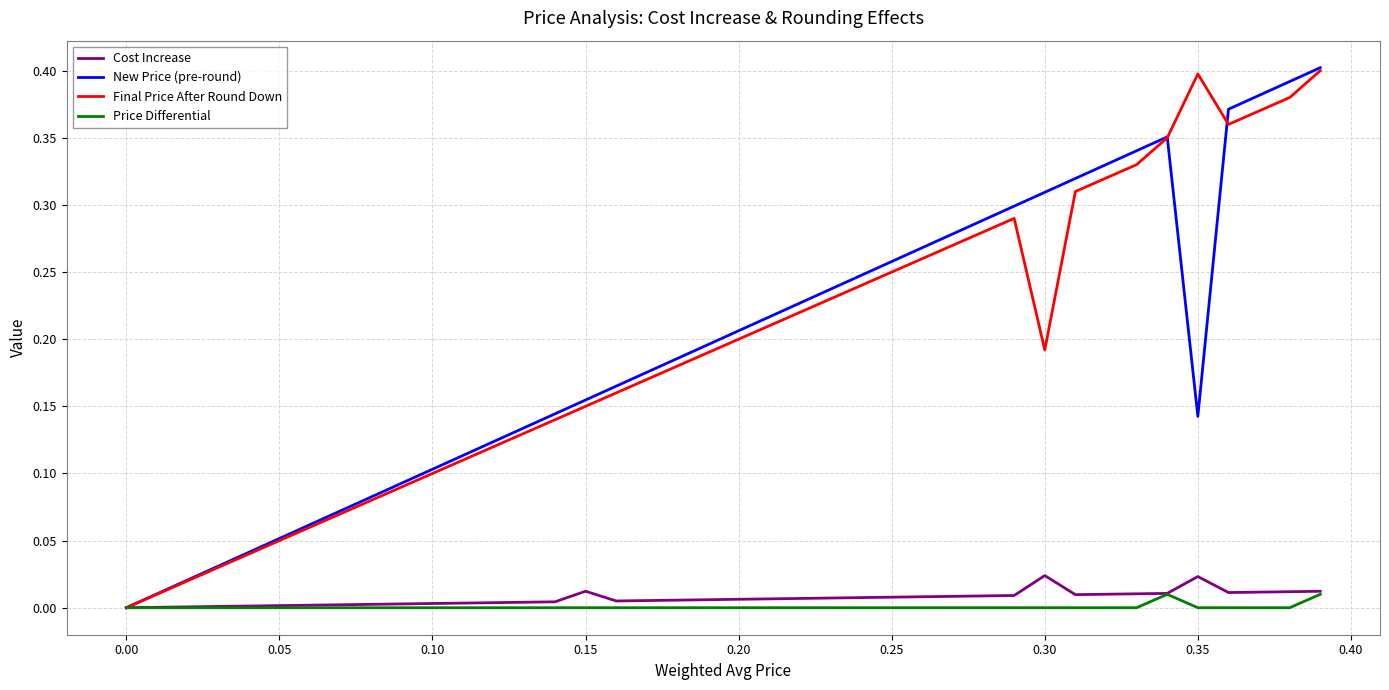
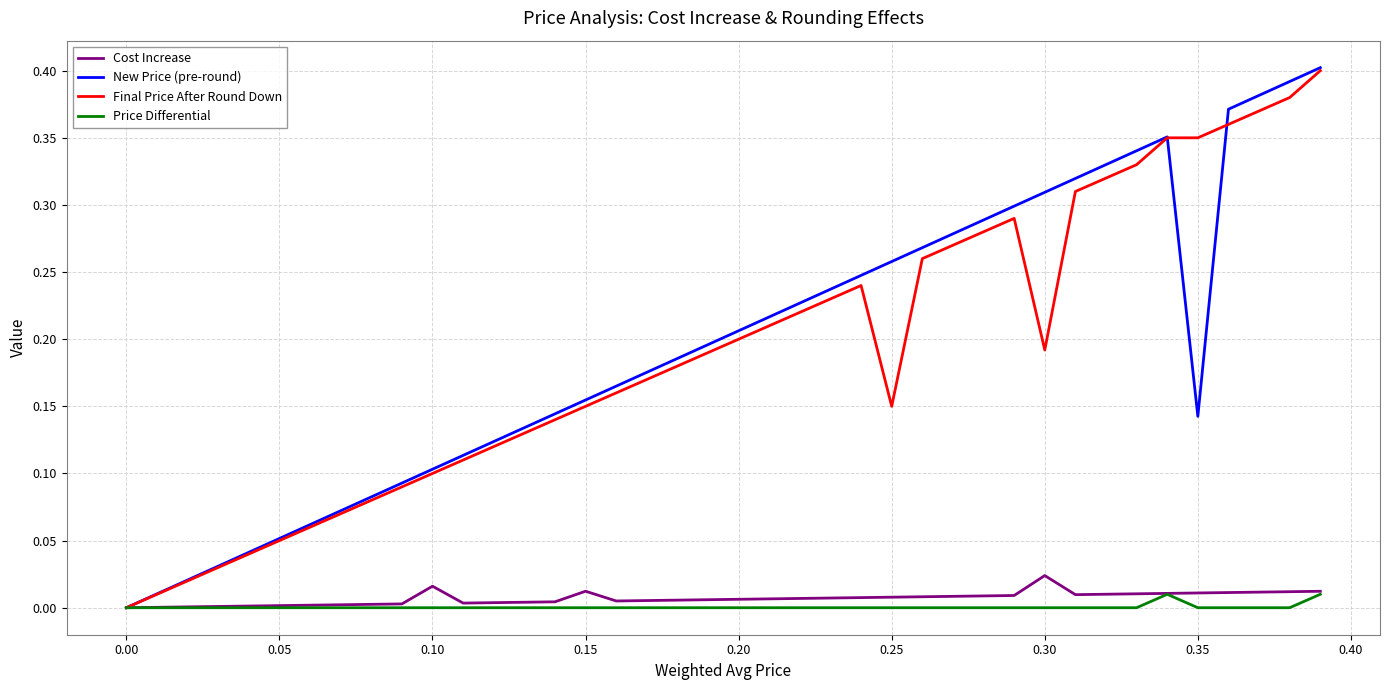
Cost Increase, 0.10: 0.003 -> 0.016
Final Price After Round Down, 0.25: 0.25 -> 0.15
Cost Increase, 0.35: 0.023 -> 0.011
Final Price After Round Down, 0.35: 0.398 -> 0.350
